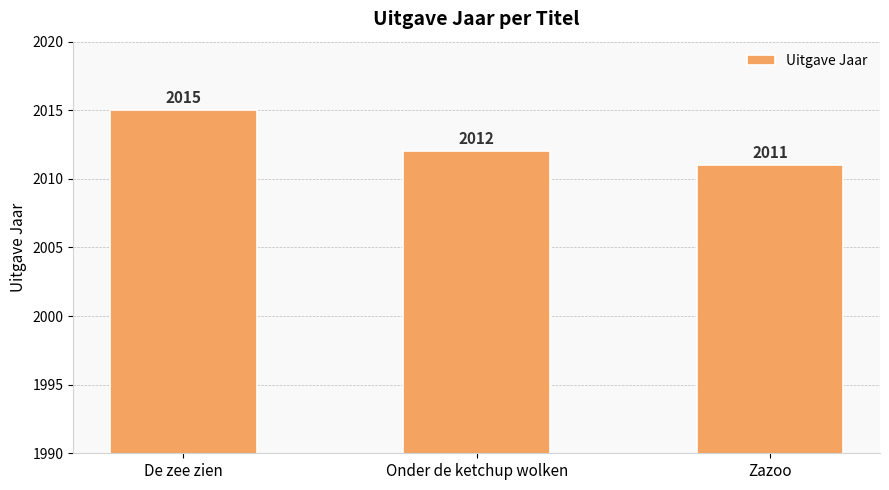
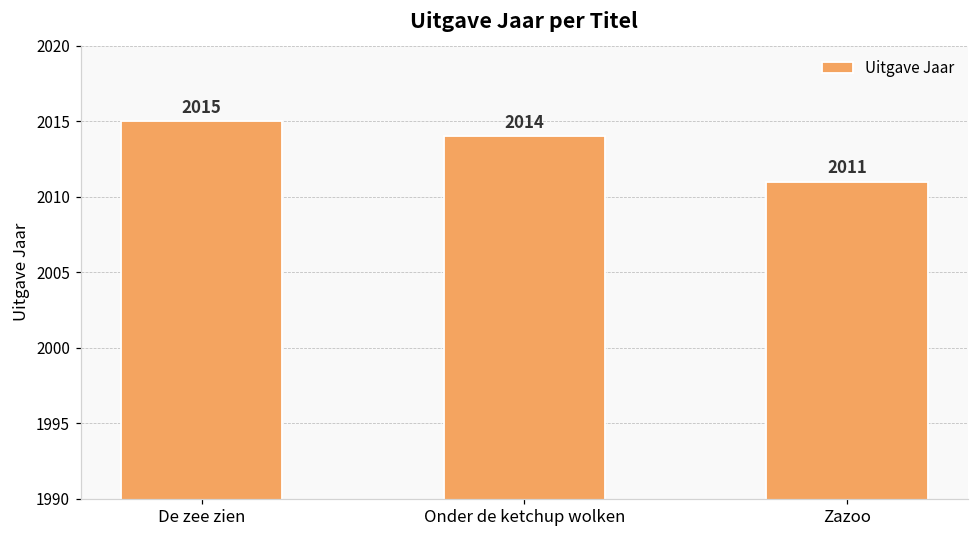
Onder de ketchup wolken: 2012 -> 2014
